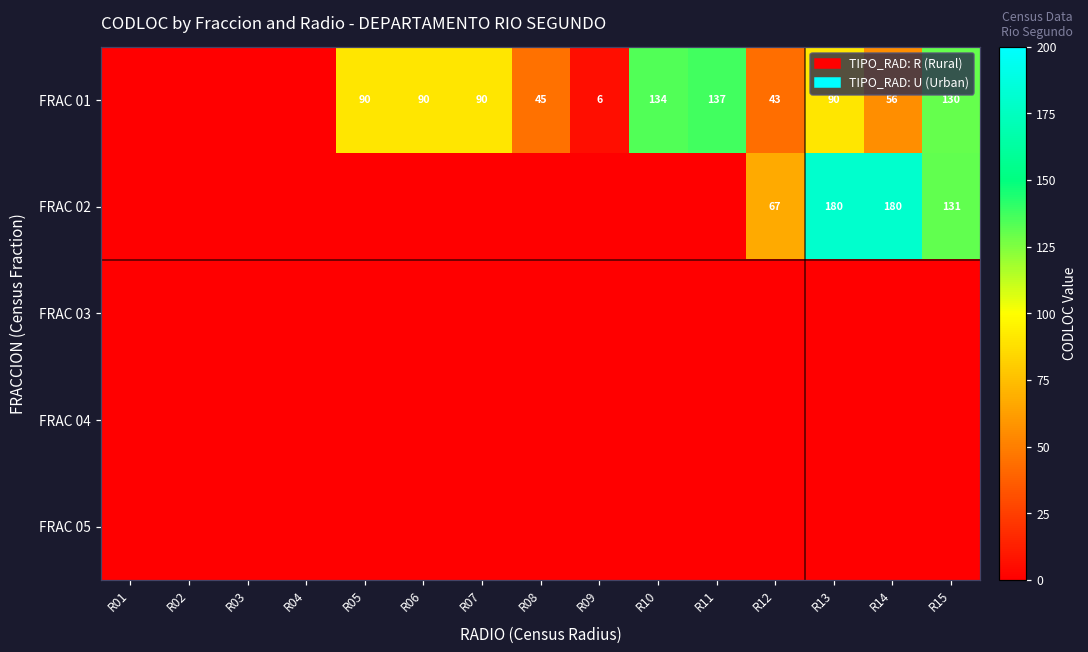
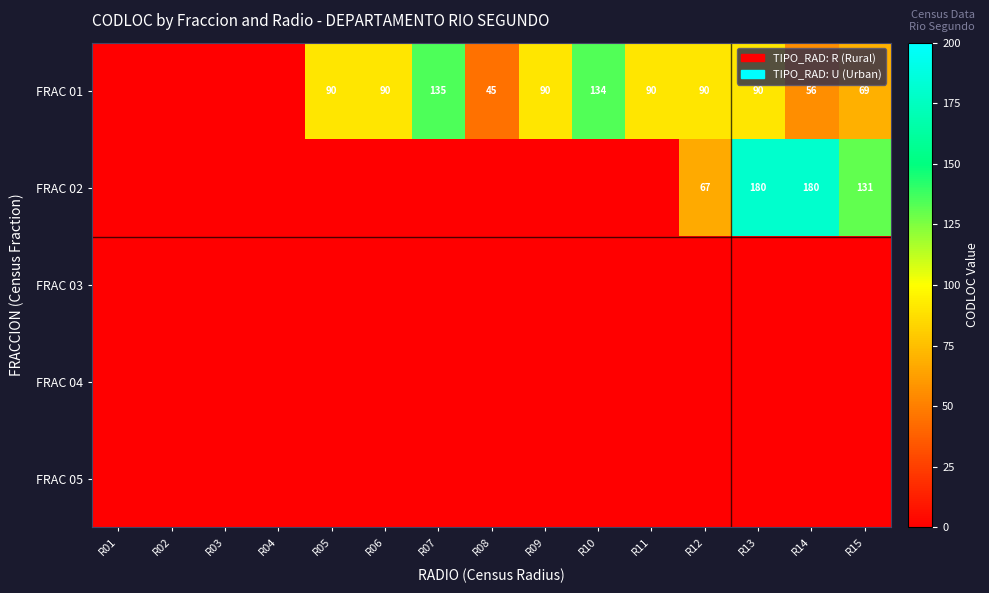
FRAC 01, R07: 90 -> 135
FRAC 01, R09: 6 -> 90
FRAC 01, R11: 137 -> 90
FRAC 01, R12: 43 -> 90
FRAC 01, R15: 130 -> 69
